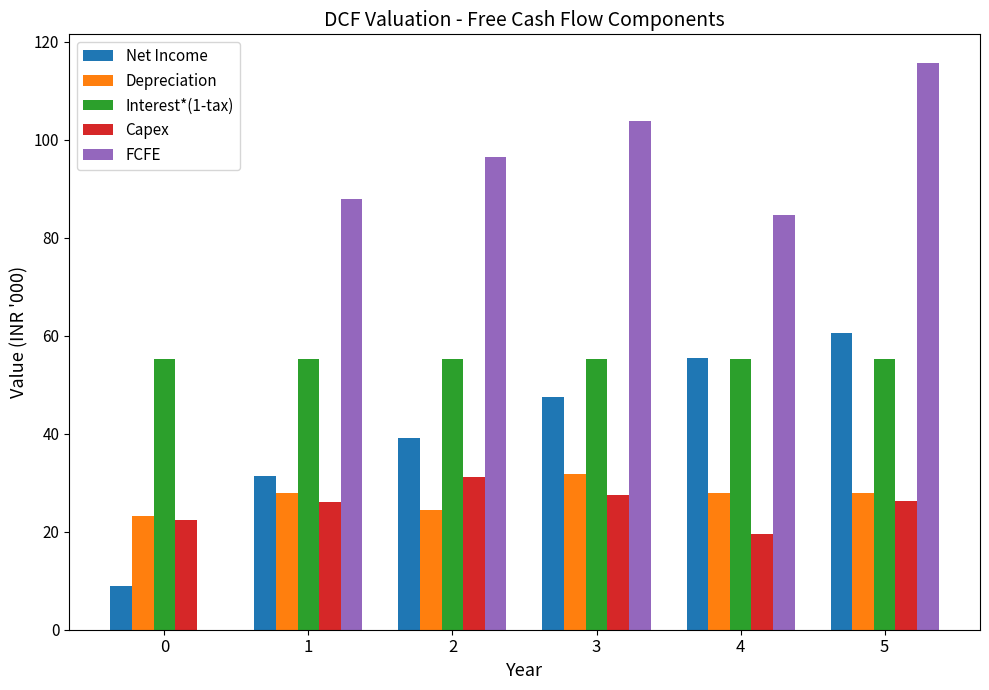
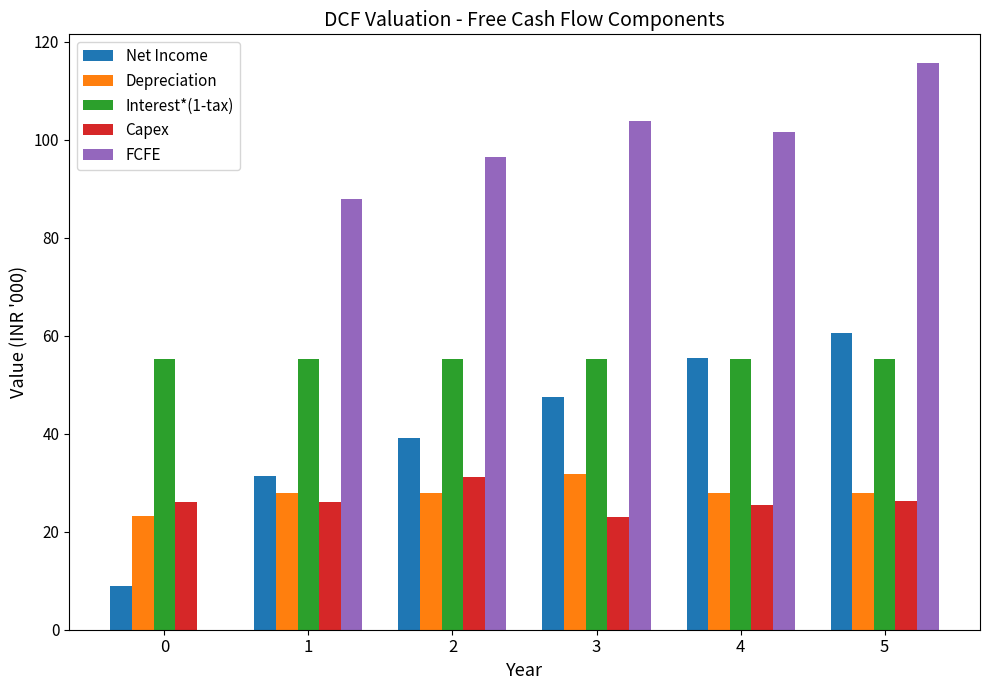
Capex, 0: 22 -> 26
Depreciation, 2: 24 -> 28
Capex, 3: 27 -> 23
Capex, 4: 20 -> 26
FCFE, 4: 85 -> 102
